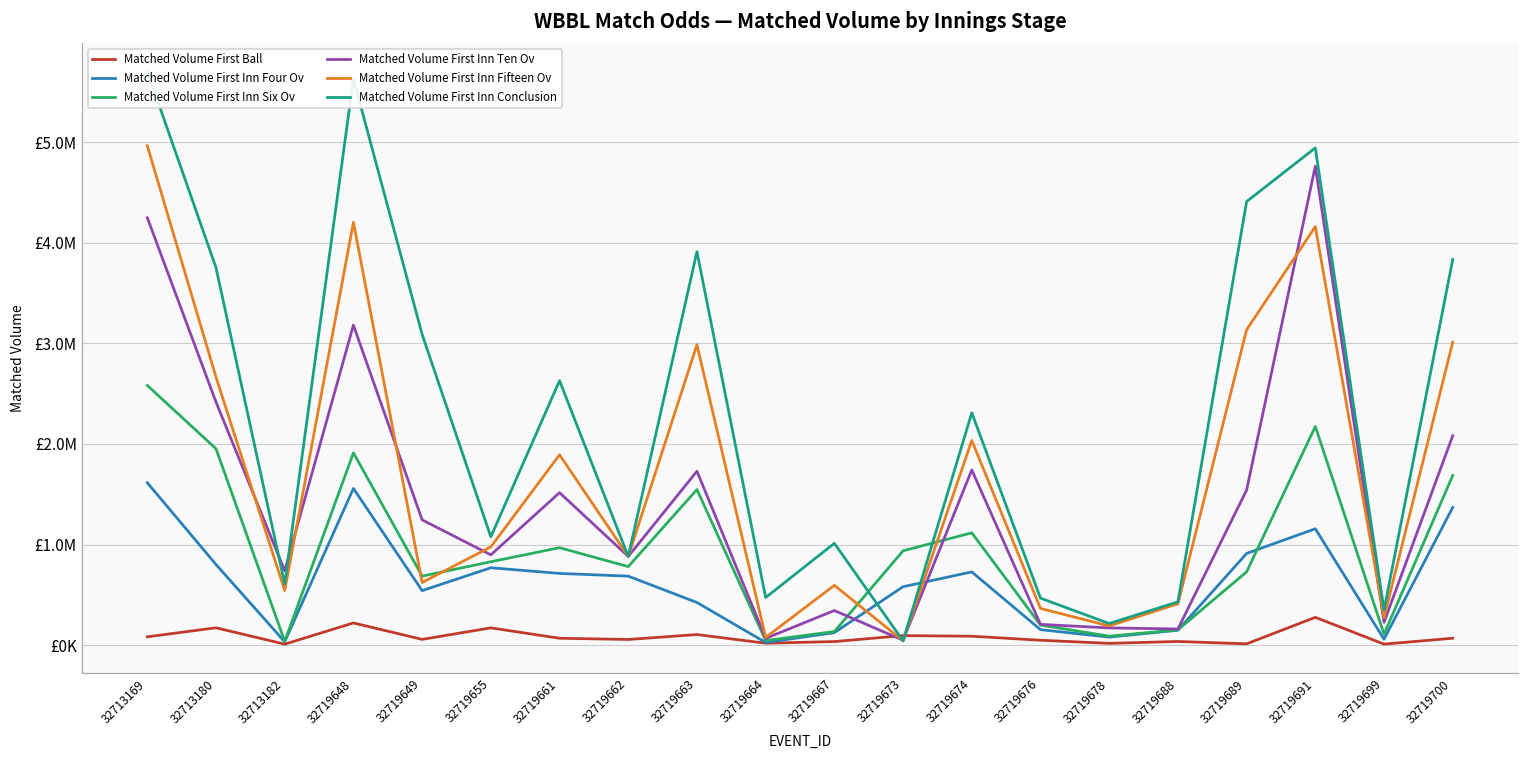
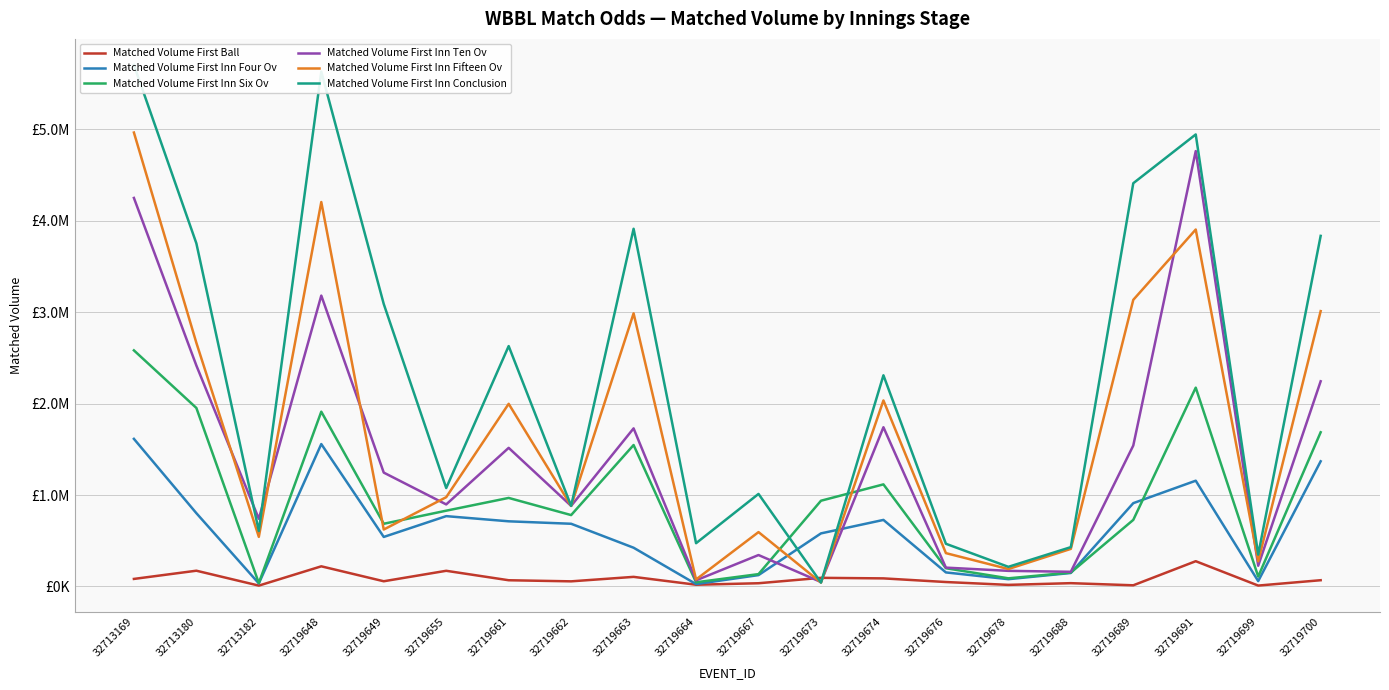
Matched Volume First Inn Fifteen Ov, 32719661: £1900000 -> £2000000
Matched Volume First Inn Fifteen Ov, 32719691: £4200000 -> £3900000
Matched Volume First Inn Ten Ov, 32719700: £2100000 -> £2200000
